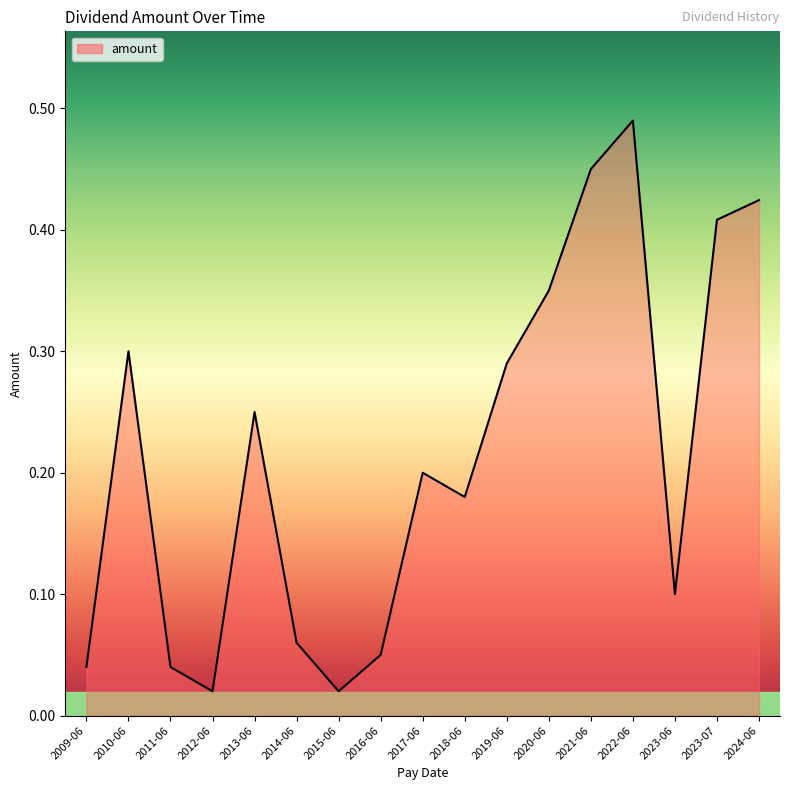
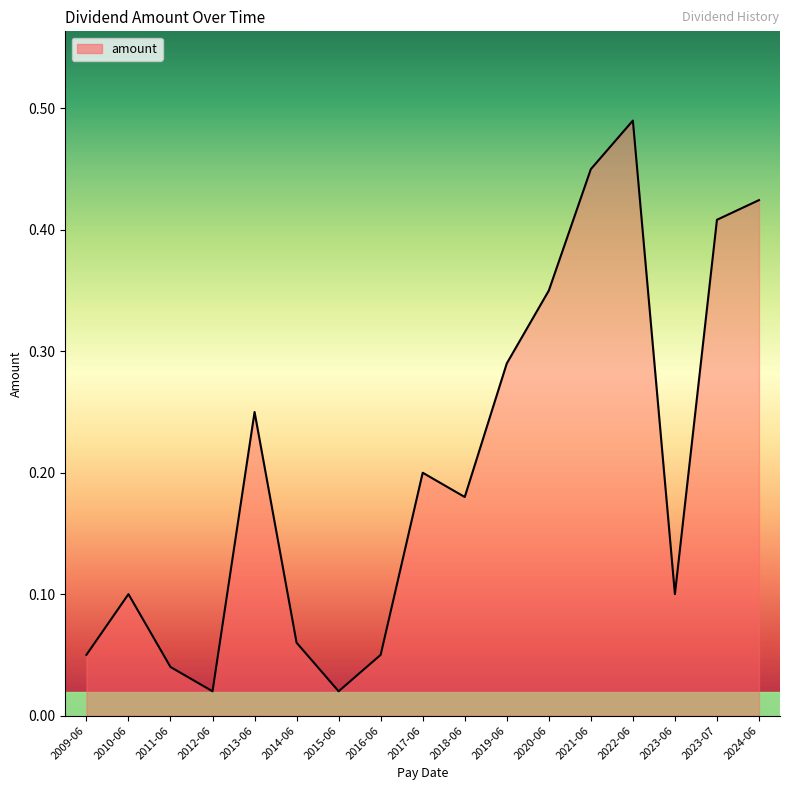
2009-06: 0.04 -> 0.05
2010-06: 0.3 -> 0.1
